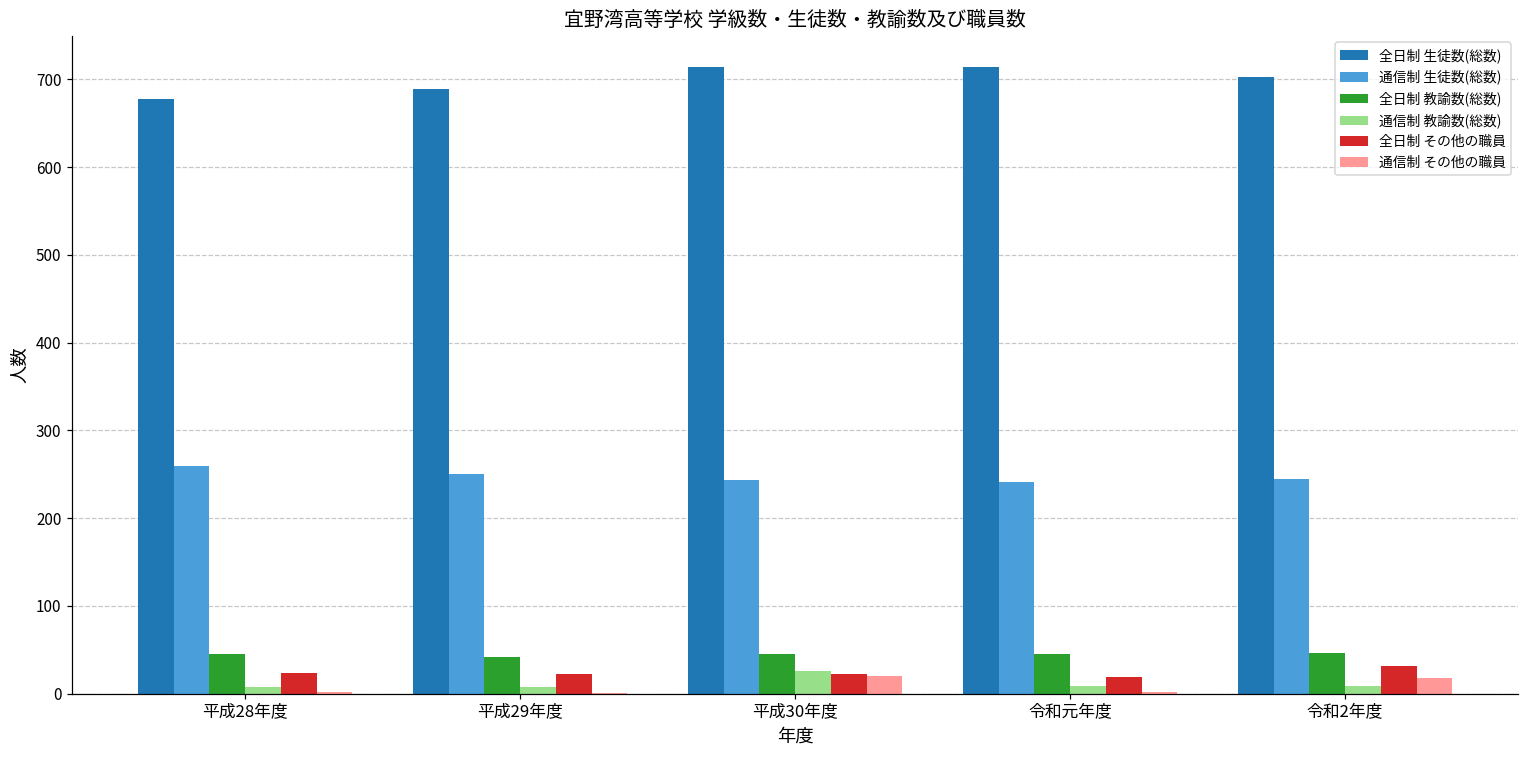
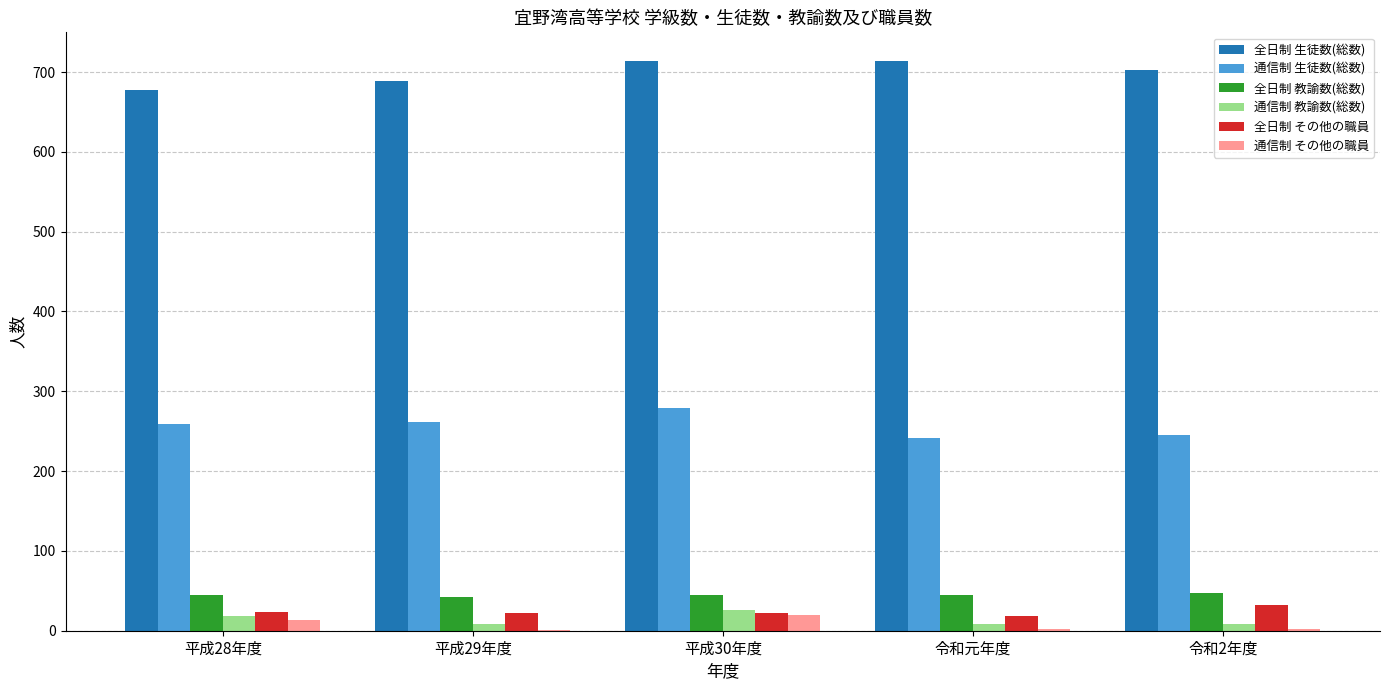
通信制 教諭数(総数), 平成28年度: 10 -> 20
通信制 その他の職員, 平成28年度: 0 -> 10
通信制 生徒数(総数), 平成29年度: 250 -> 260
通信制 生徒数(総数), 平成30年度: 240 -> 280
通信制 その他の職員, 令和2年度: 20 -> 0
